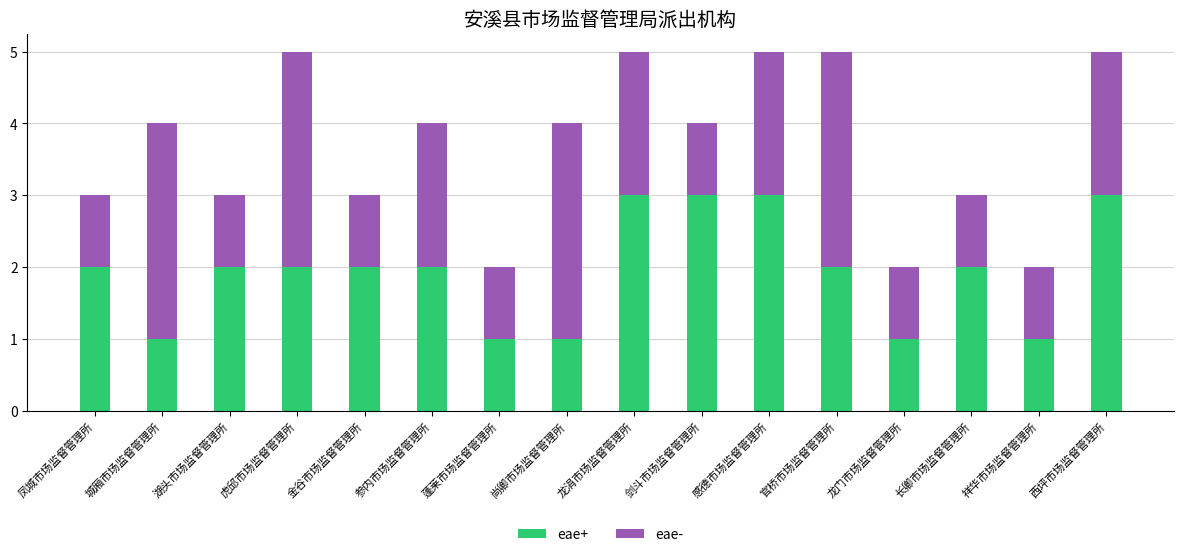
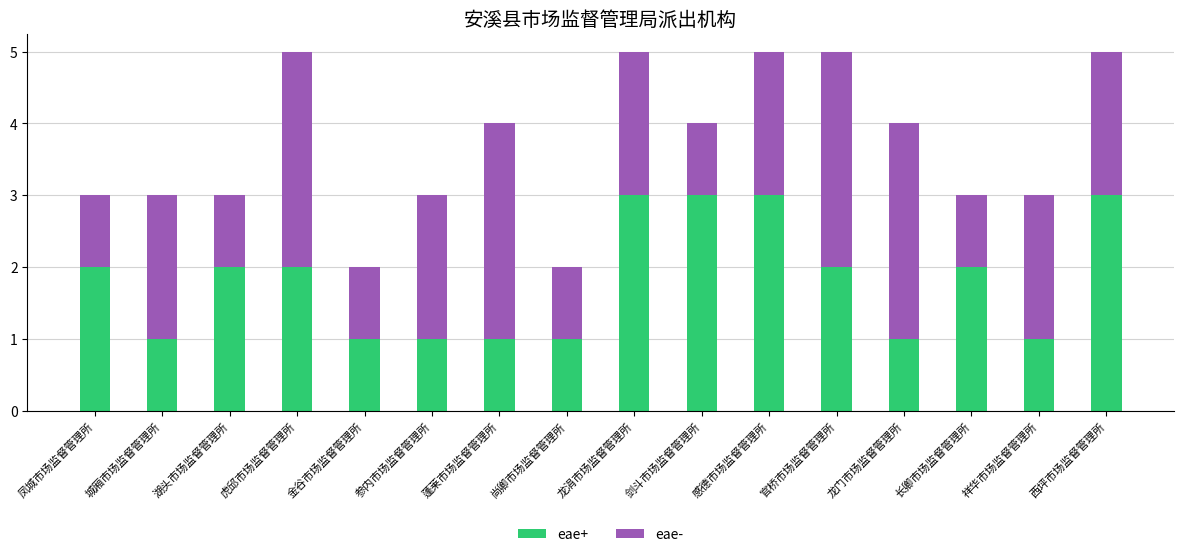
eae-, 城厢市场监督管理所: 3 -> 2
eae+, 金谷市场监督管理所: 2 -> 1
eae+, 参内市场监督管理所: 2 -> 1
eae-, 蓬莱市场监督管理所: 1 -> 3
eae-, 尚卿市场监督管理所: 3 -> 1
eae-, 龙门市场监督管理所: 1 -> 3
eae-, 祥华市场监督管理所: 1 -> 2
